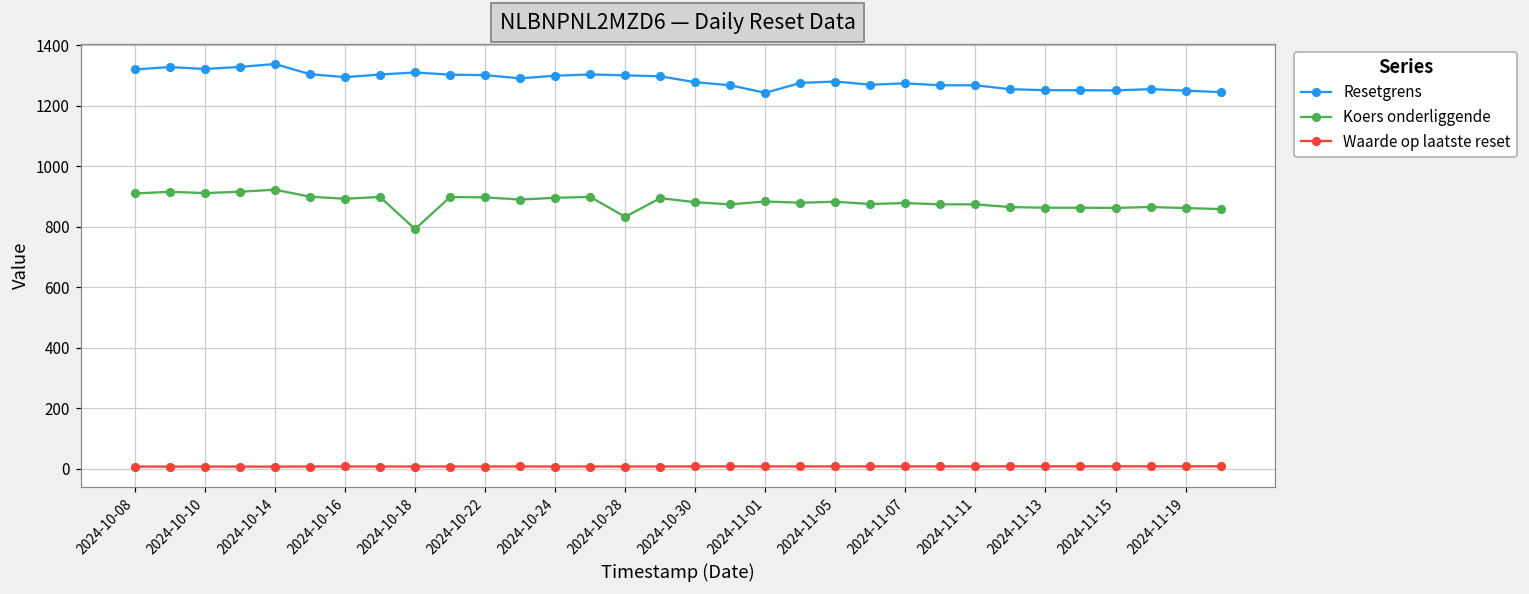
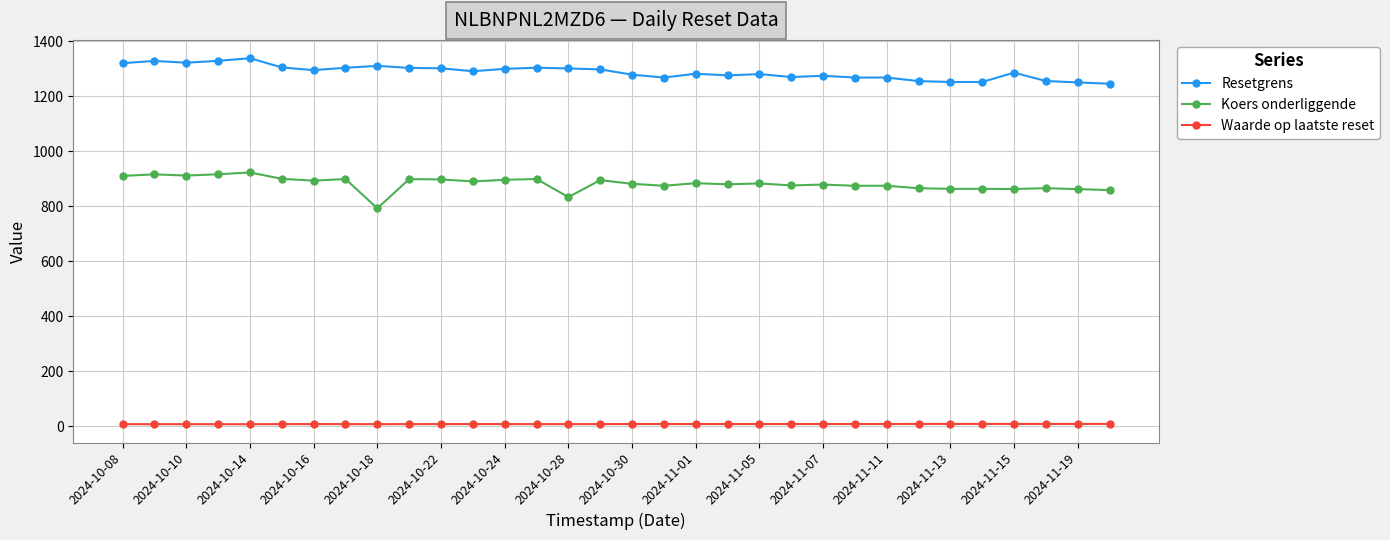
Resetgrens, 2024-11-01: 1240 -> 1280
Resetgrens, 2024-11-15: 1250 -> 1290
